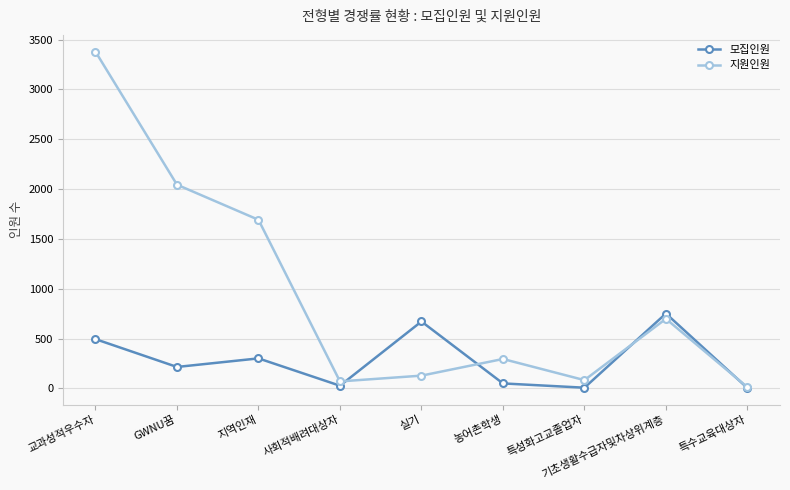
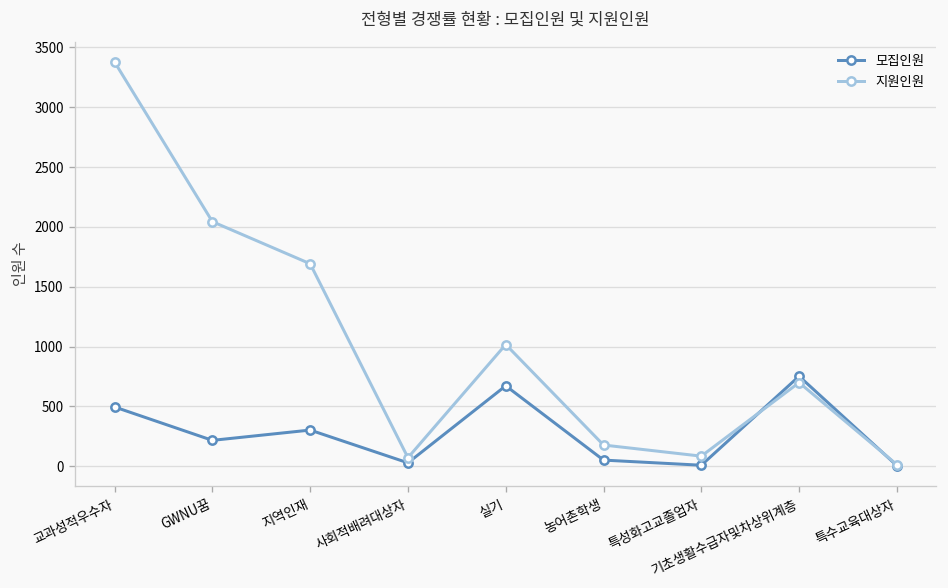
지원인원, 실기: 100 -> 1000
지원인원, 농어촌학생: 300 -> 200
